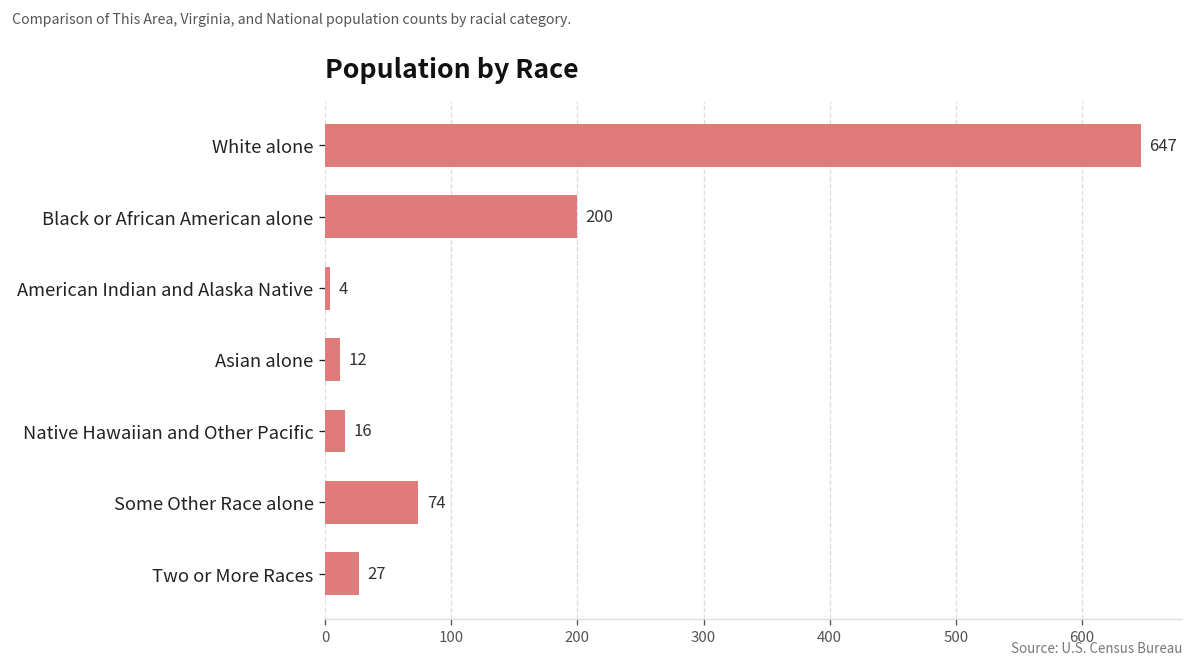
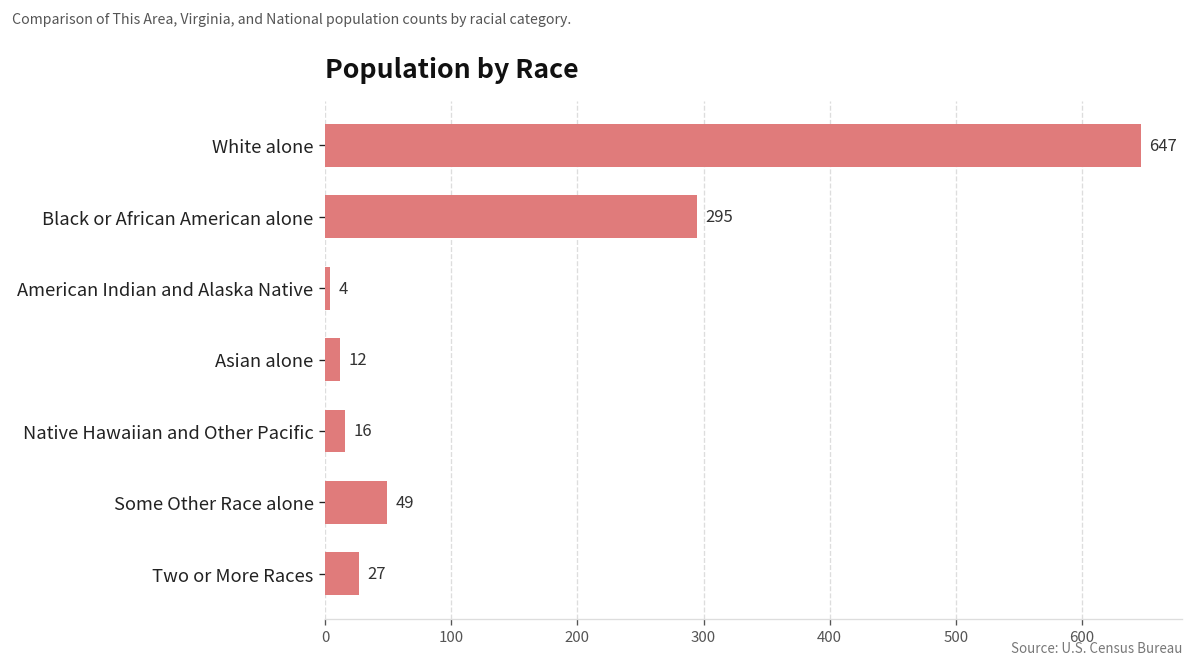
Black or African American alone: 200 -> 295
Some Other Race alone: 74 -> 49
